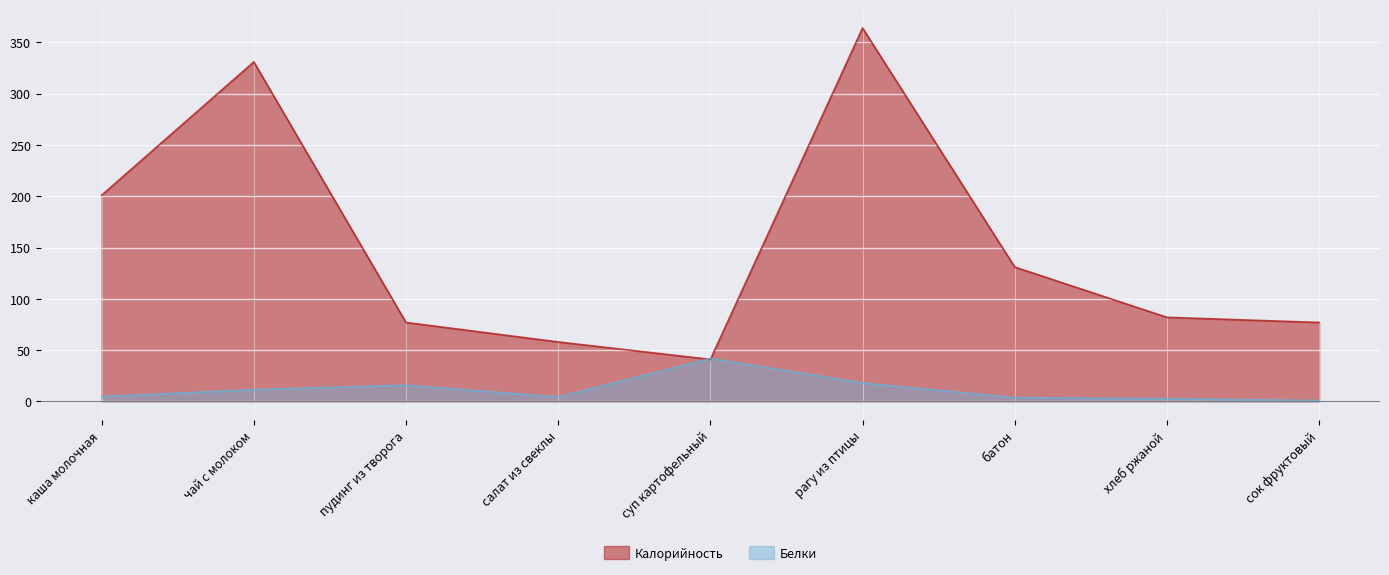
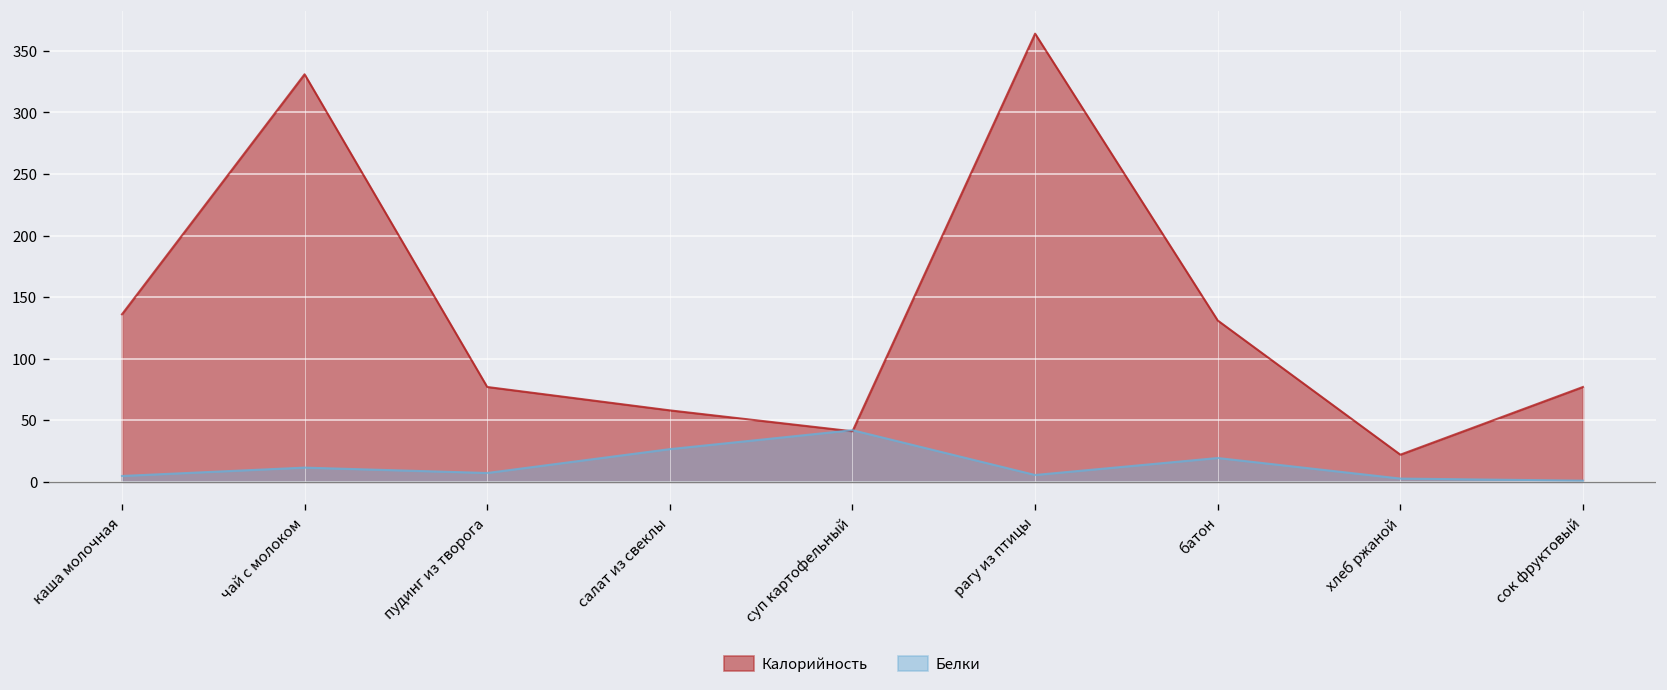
Калорийность, каша молочная: 201 -> 136
Белки, пудинг из творога: 16 -> 7
Белки, салат из свеклы: 4 -> 27
Белки, рагу из птицы: 18 -> 6
Белки, батон: 4 -> 19
Калорийность, хлеб ржаной: 82 -> 22
